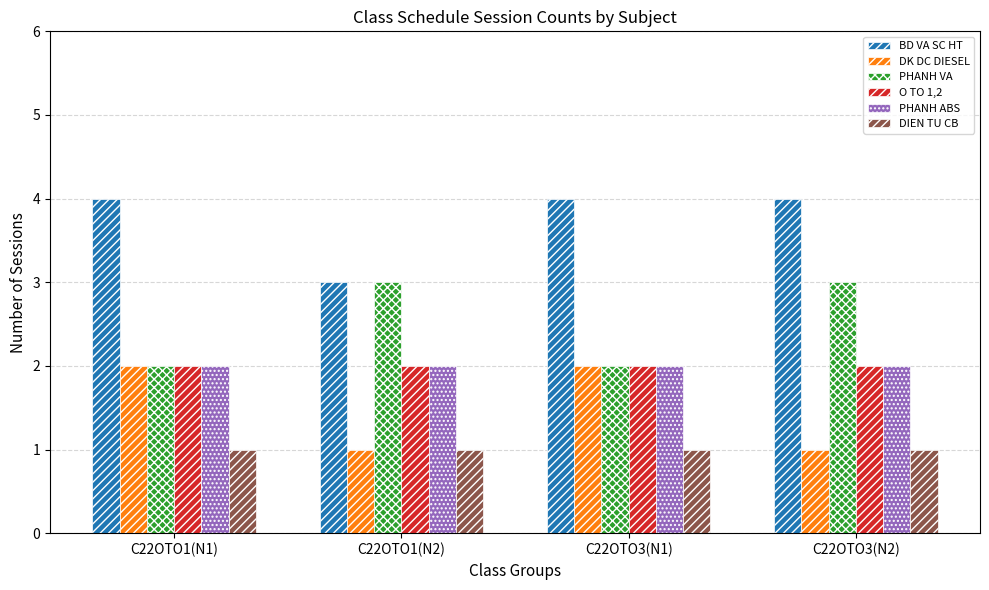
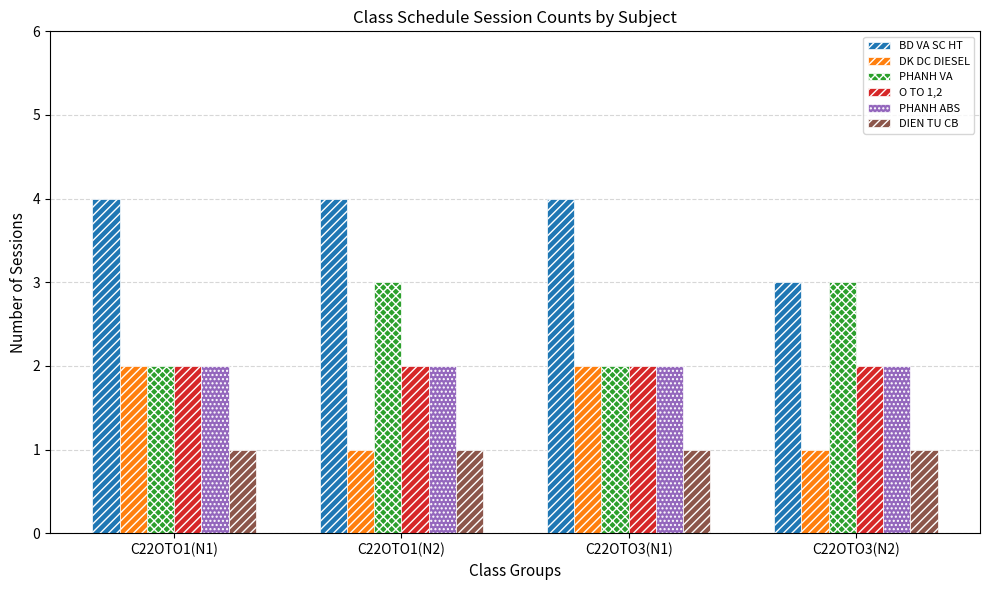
BD VA SC HT, C22OTO1(N2): 3 -> 4
BD VA SC HT, C22OTO3(N2): 4 -> 3
